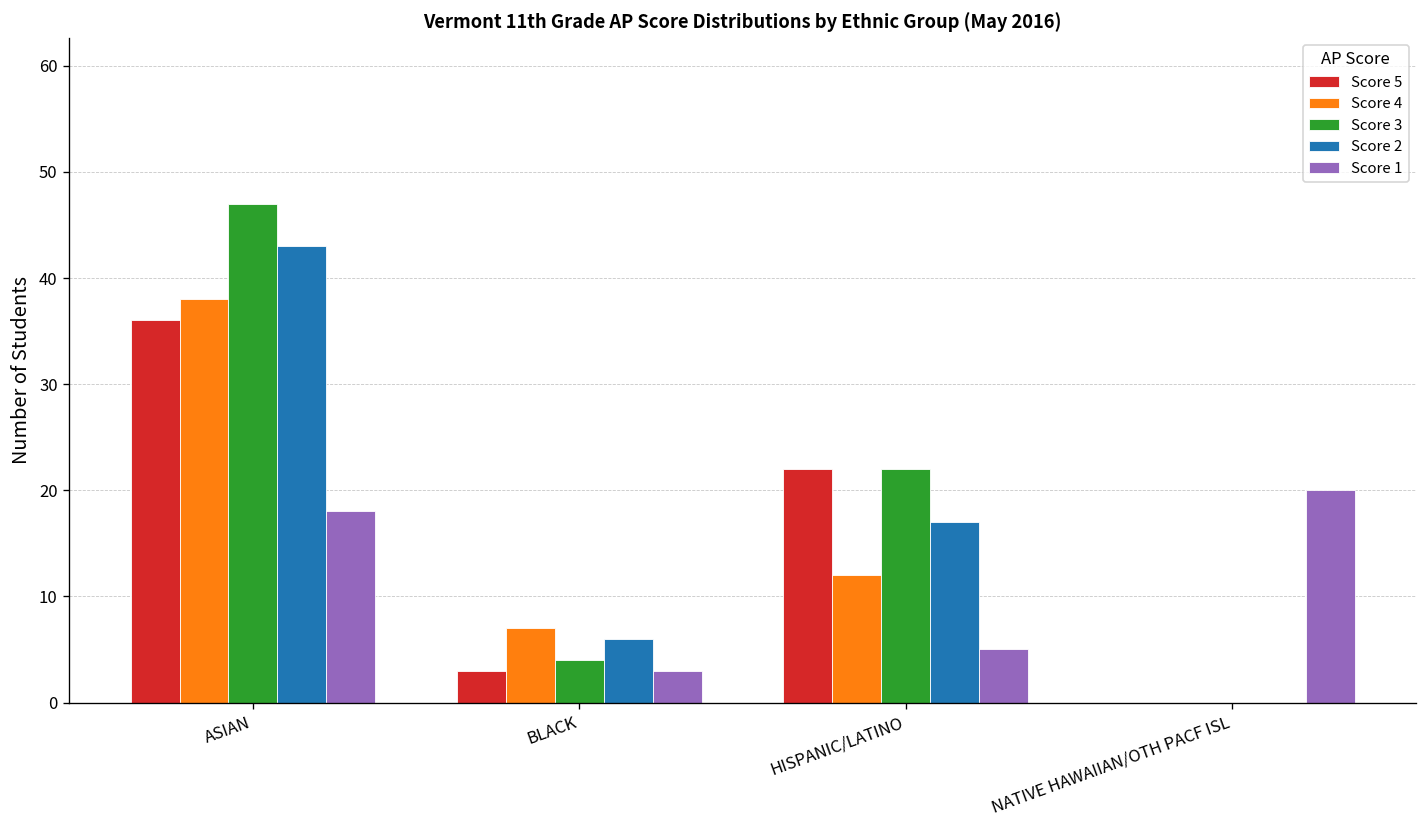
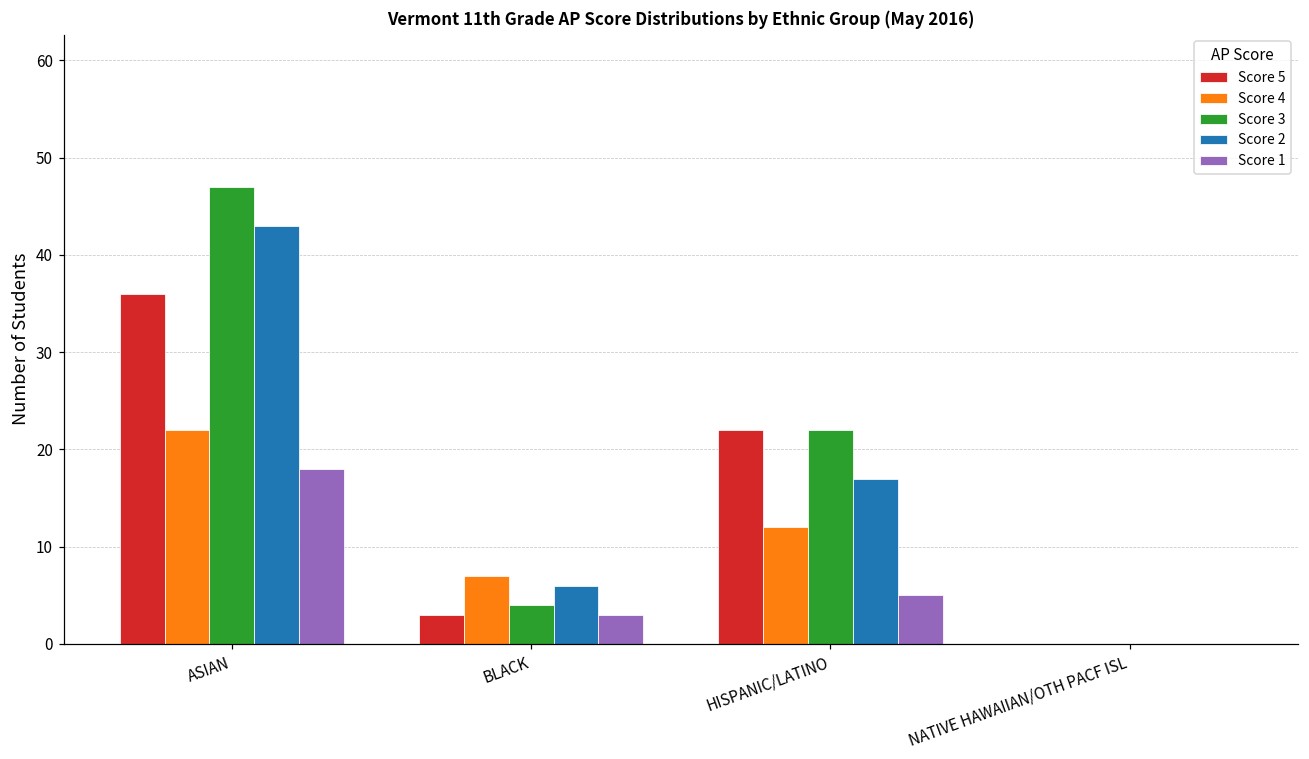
Score 4, ASIAN: 38 -> 22
Score 1, NATIVE HAWAIIAN/OTH PACF ISL: 20 -> 0
